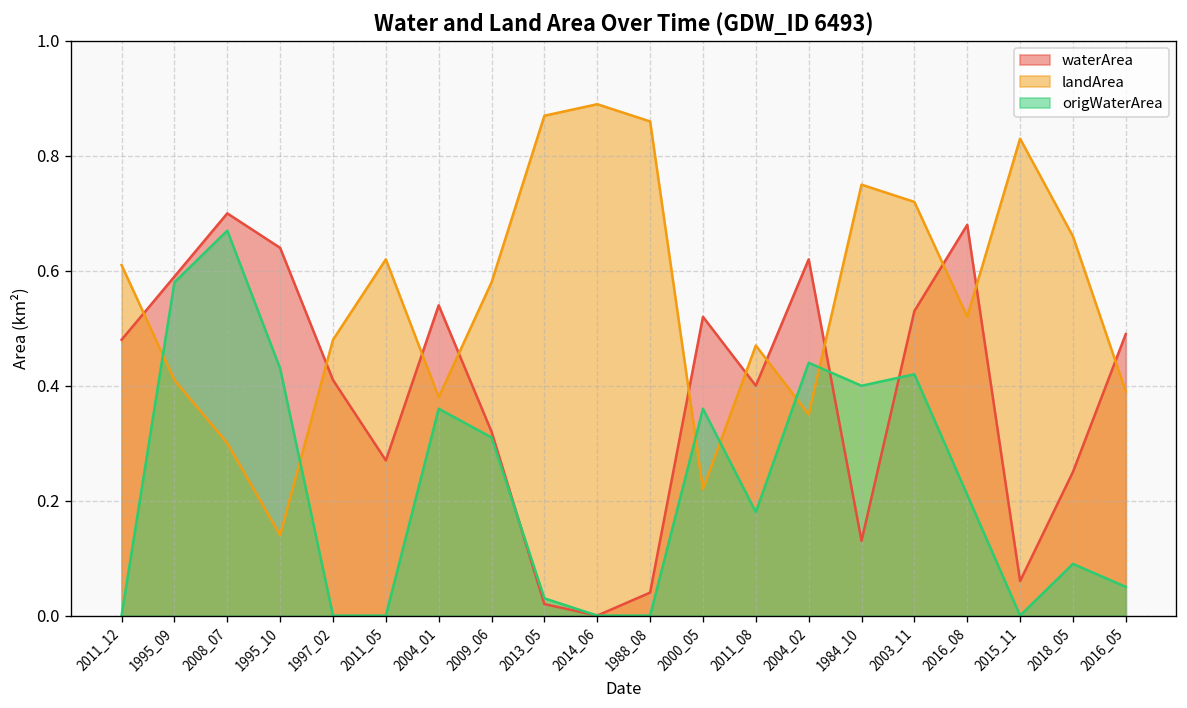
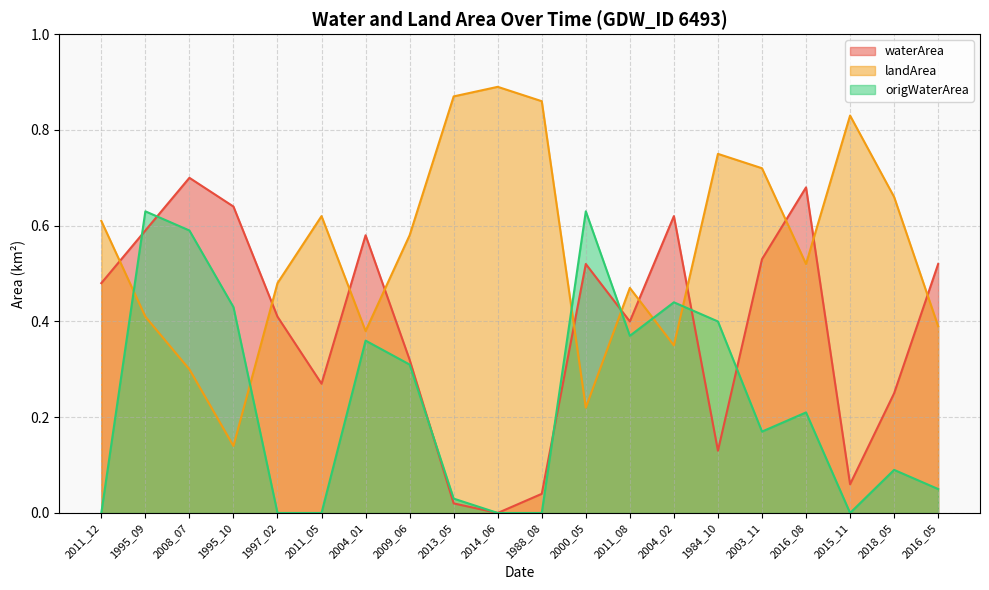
origWaterArea, 1995_09: 0.58 -> 0.63
origWaterArea, 2008_07: 0.67 -> 0.59
waterArea, 2004_01: 0.54 -> 0.58
origWaterArea, 2000_05: 0.36 -> 0.63
origWaterArea, 2011_08: 0.18 -> 0.37
origWaterArea, 2003_11: 0.42 -> 0.17
waterArea, 2016_05: 0.49 -> 0.52
